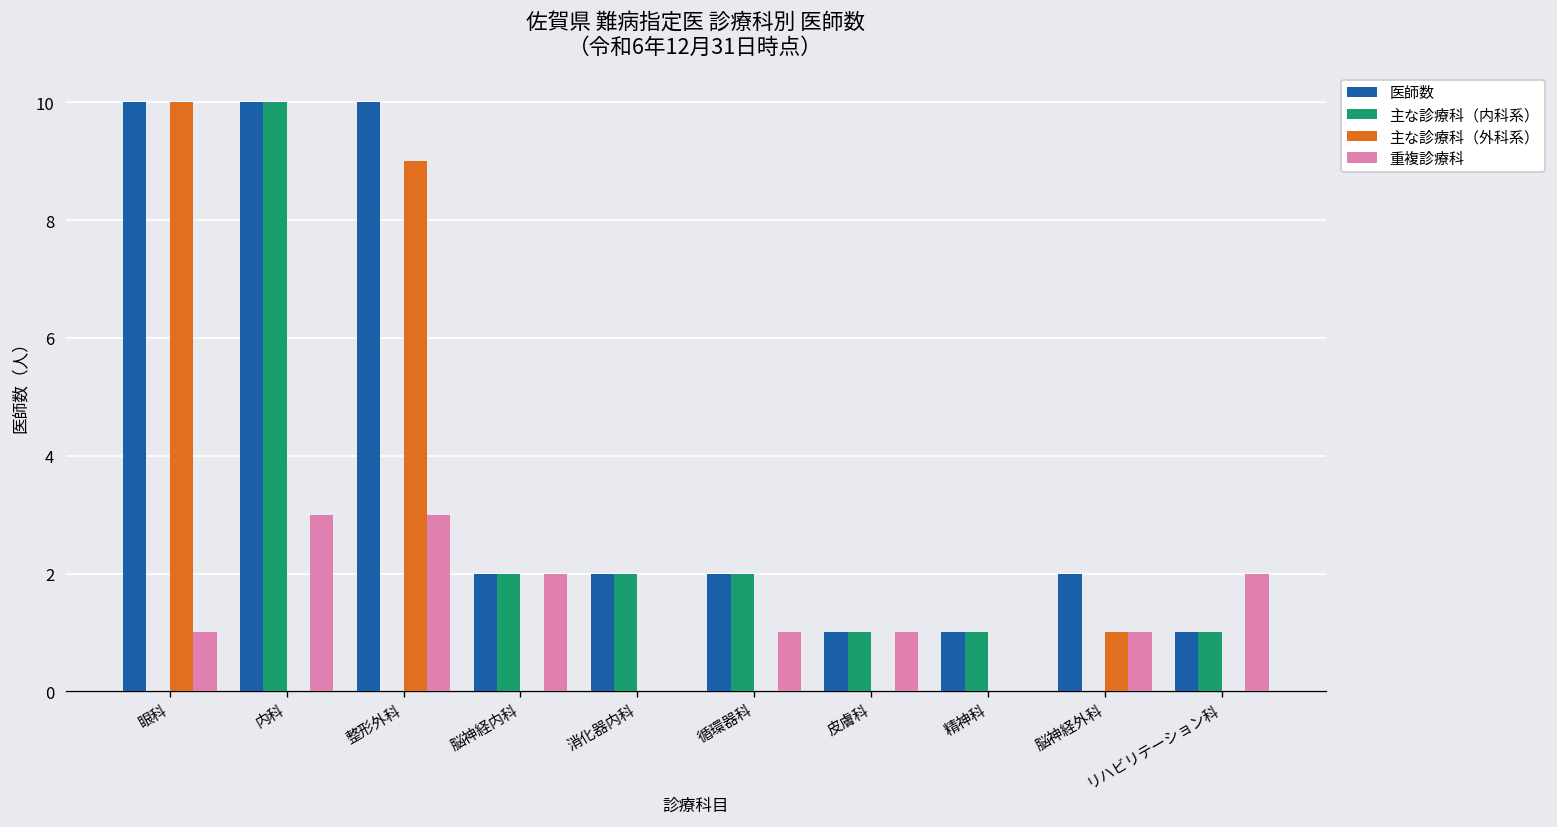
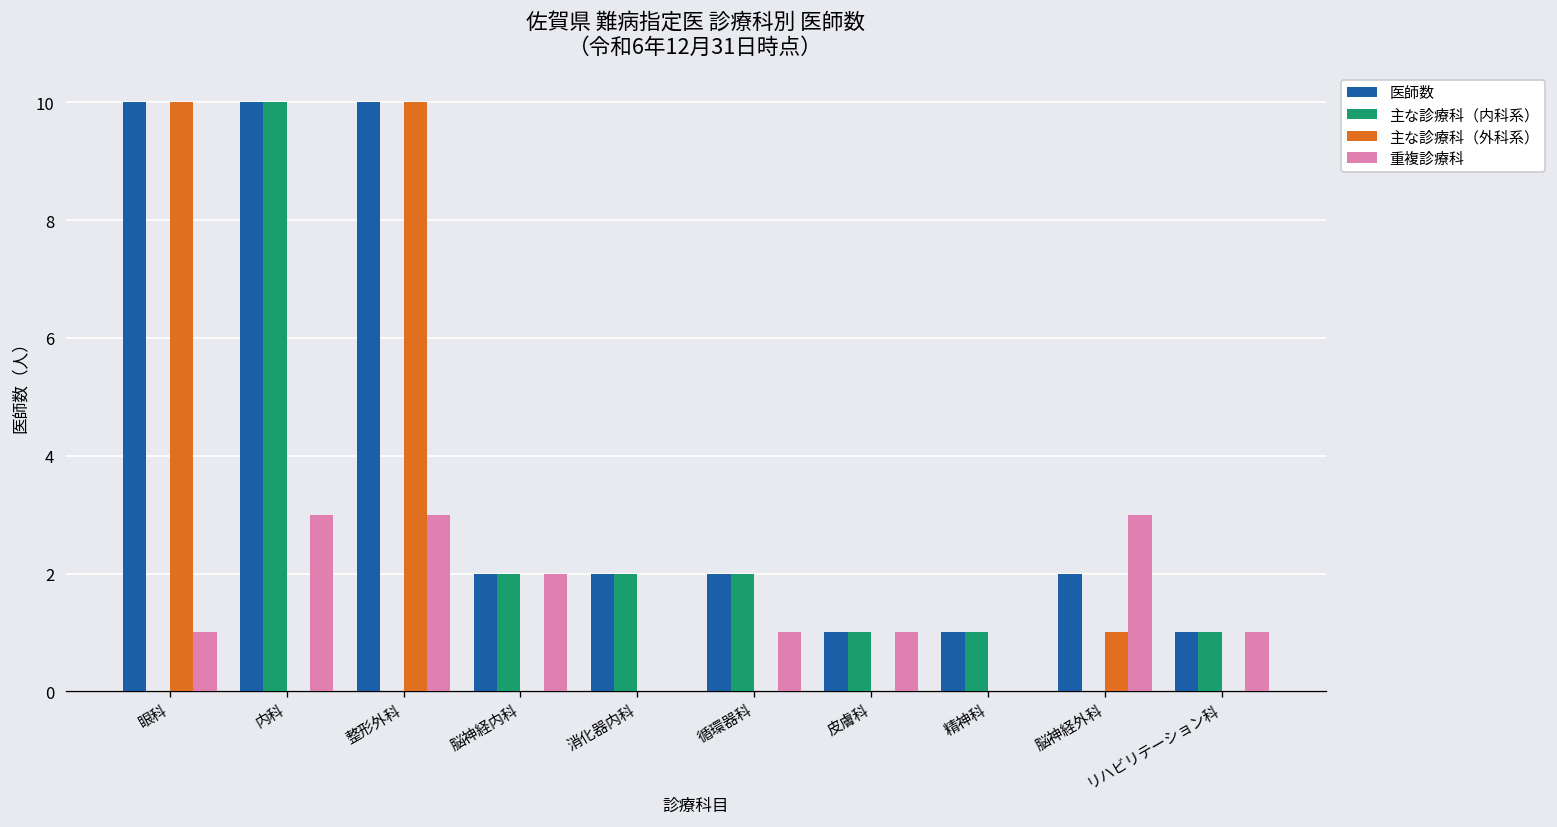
主な診療科（外科系）, 整形外科: 9 -> 10
重複診療科, 脳神経外科: 1 -> 3
重複診療科, リハビリテーション科: 2 -> 1
